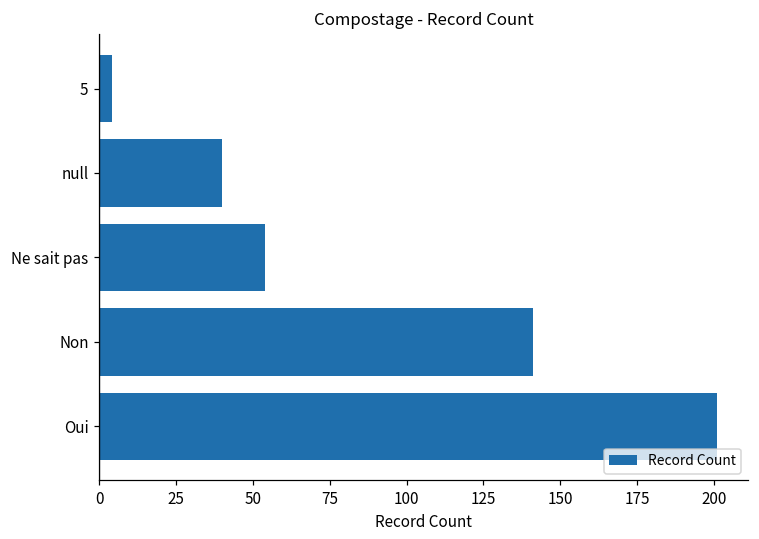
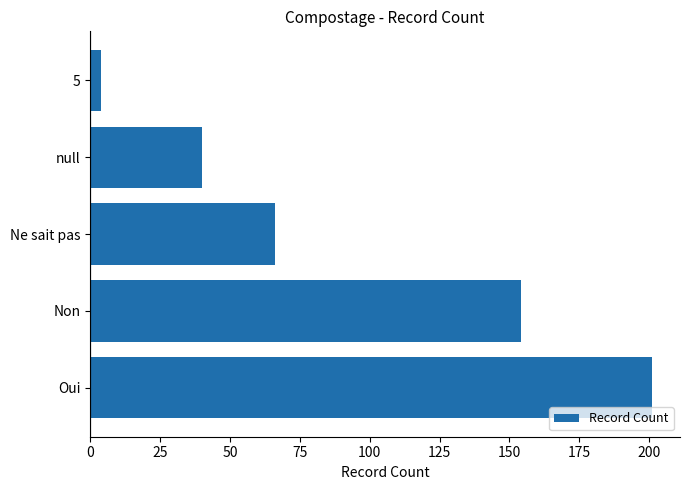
Ne sait pas: 54 -> 66
Non: 141 -> 154
